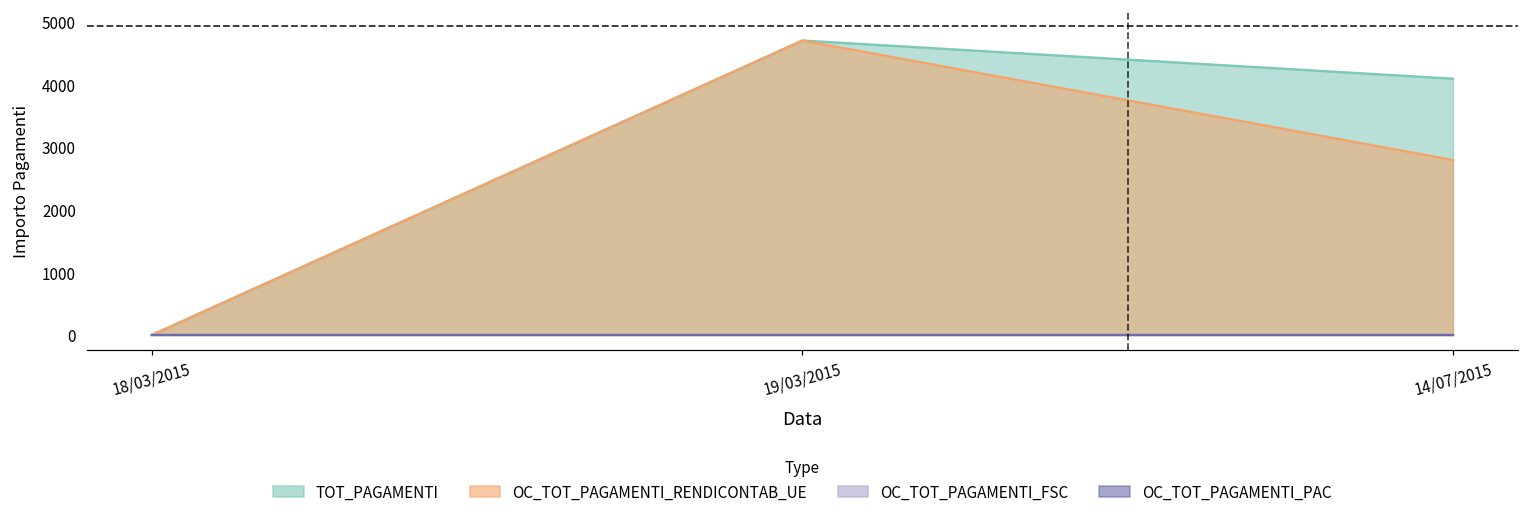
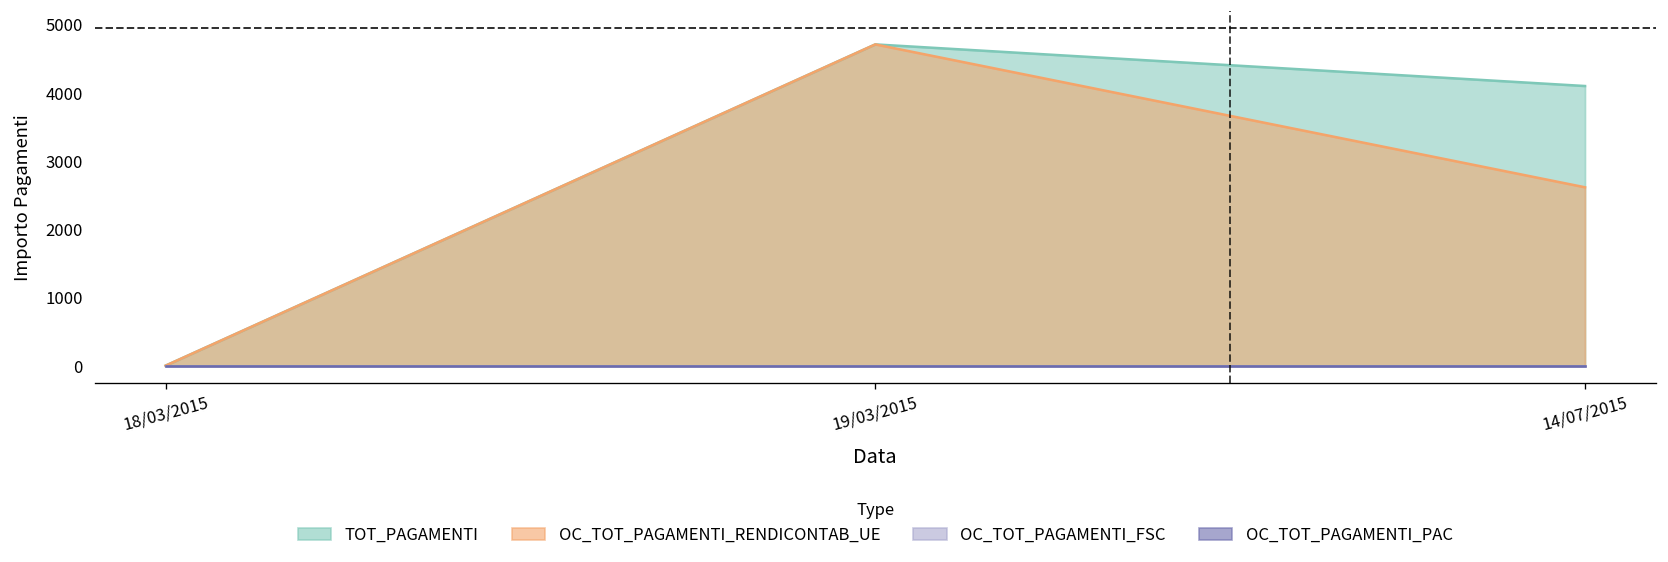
OC_TOT_PAGAMENTI_RENDICONTAB_UE, 14/07/2015: 2800 -> 2600
